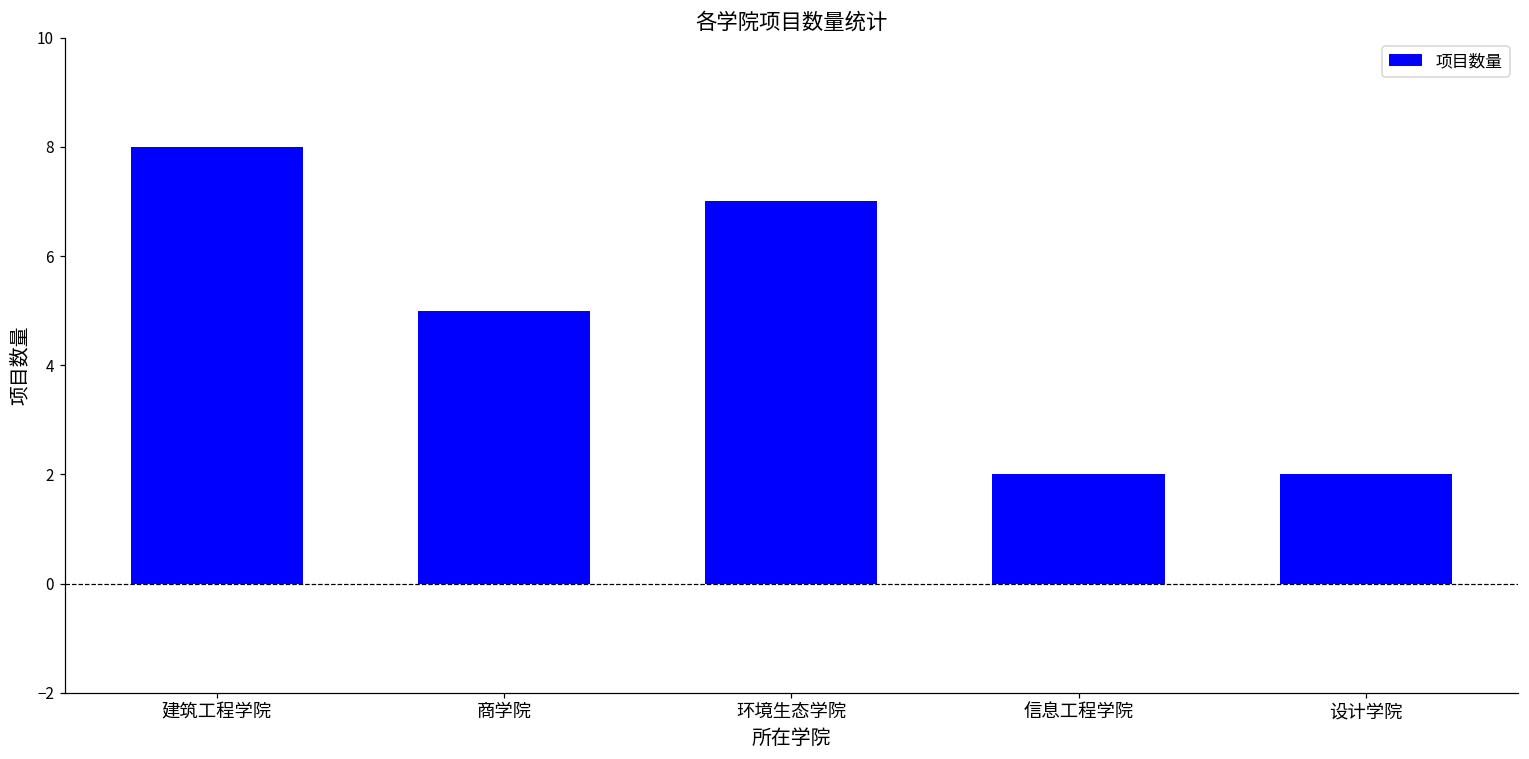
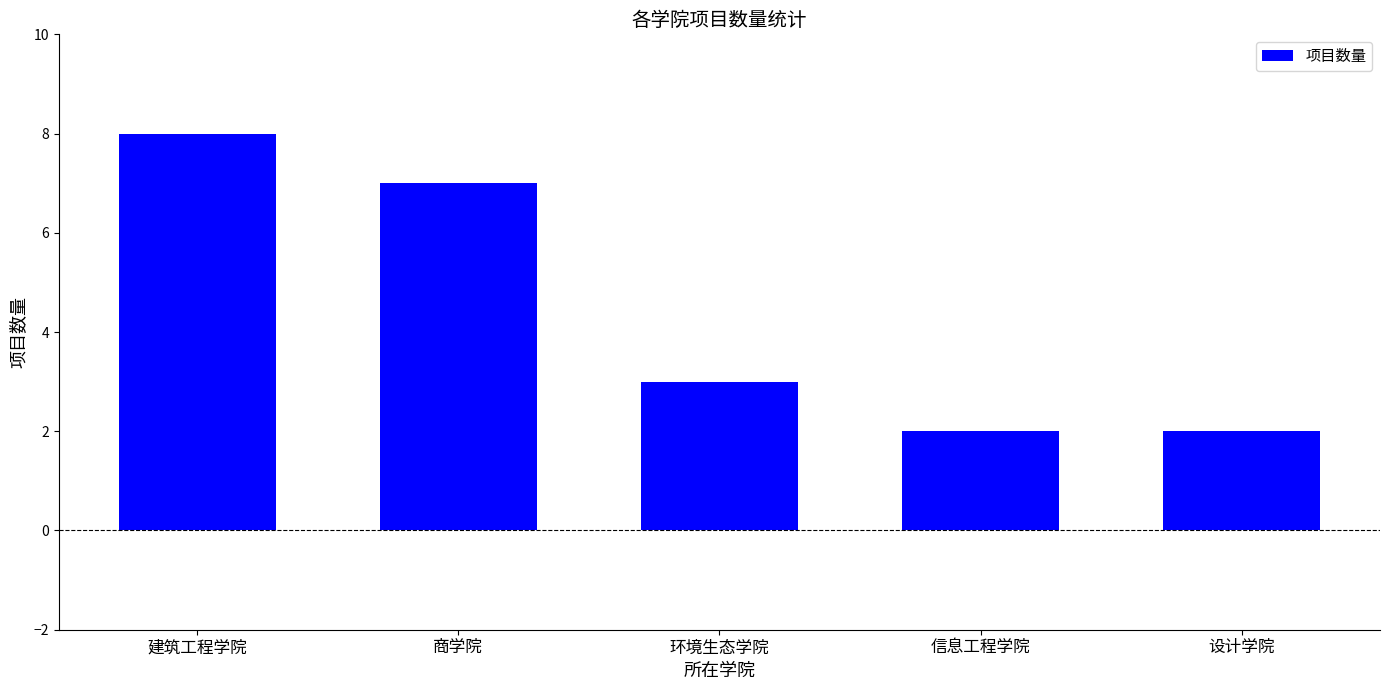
商学院: 5 -> 7
环境生态学院: 7 -> 3
